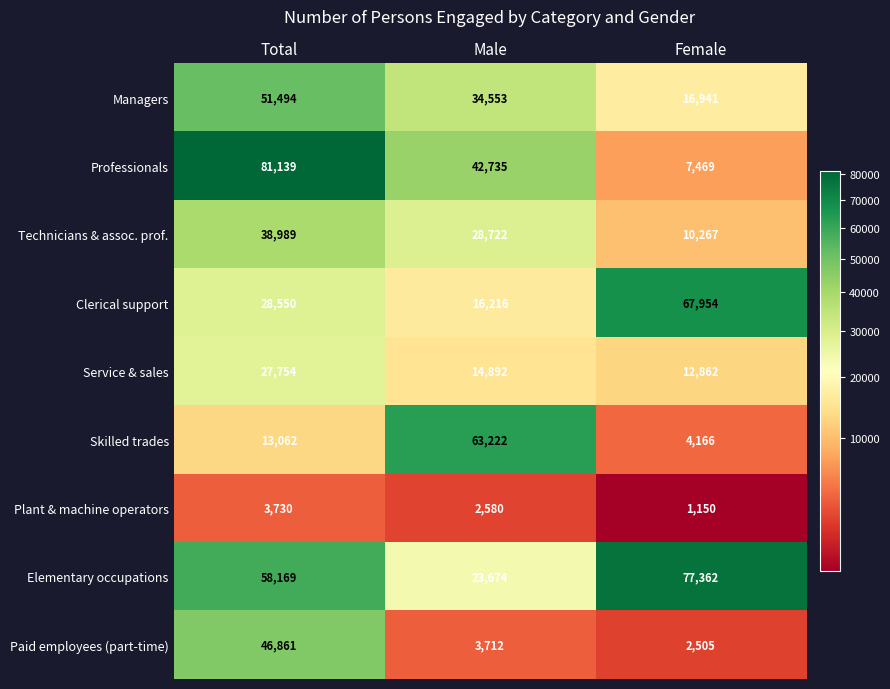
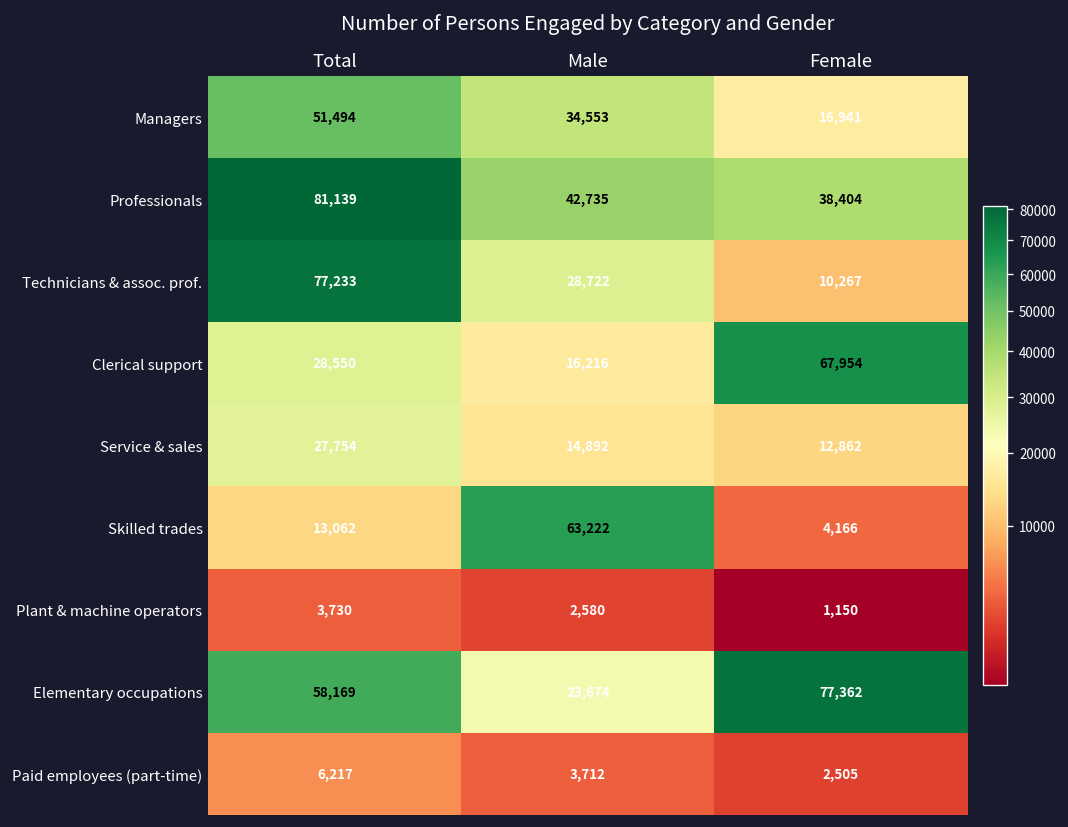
Professionals, Female: 7,469 -> 38,404
Technicians & assoc. prof., Total: 38,989 -> 77,233
Paid employees (part-time), Total: 46,861 -> 6,217
